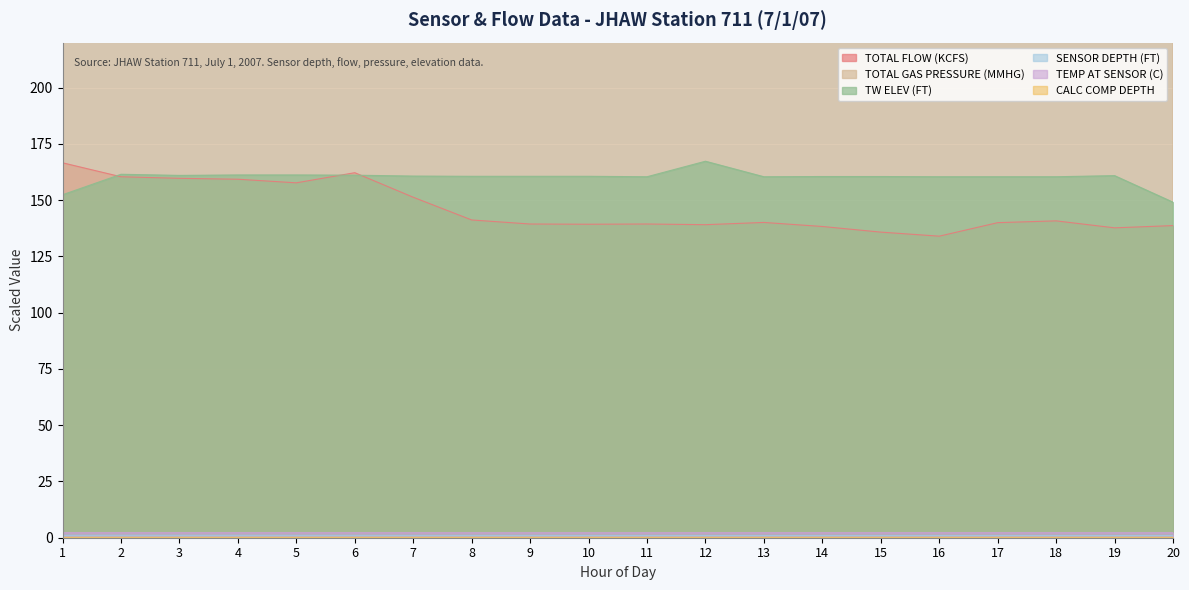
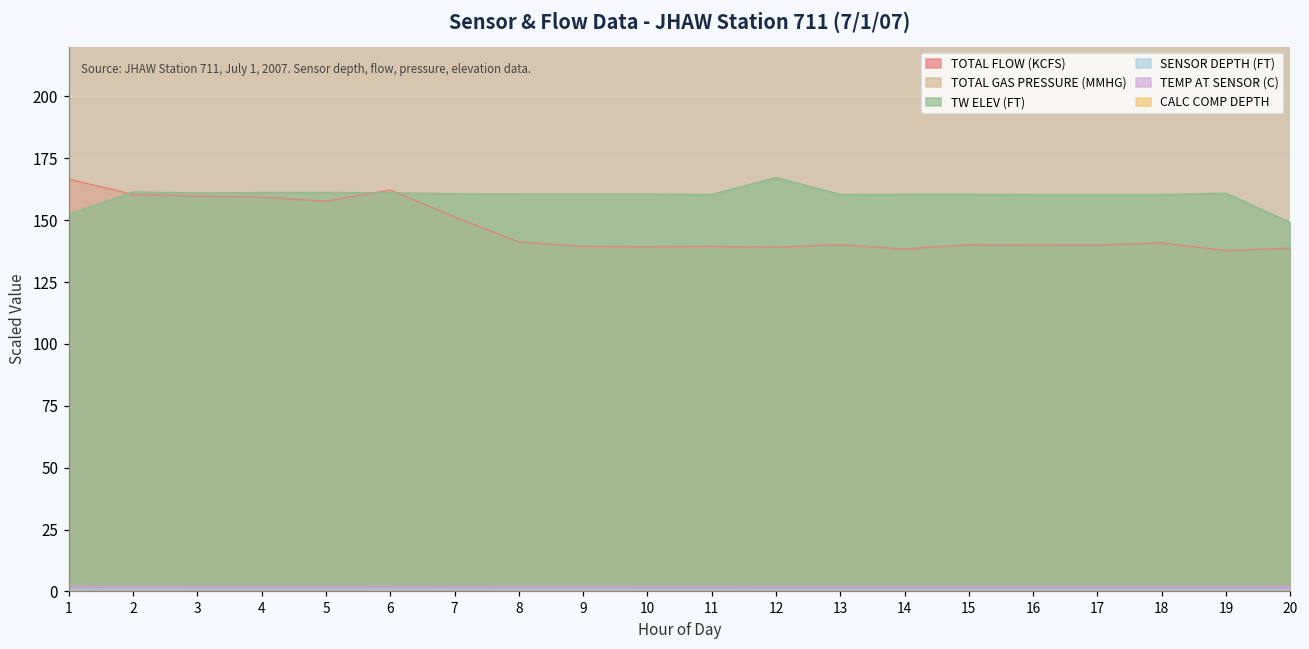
TOTAL FLOW (KCFS), 15: 136 -> 140
TOTAL FLOW (KCFS), 16: 134 -> 140
